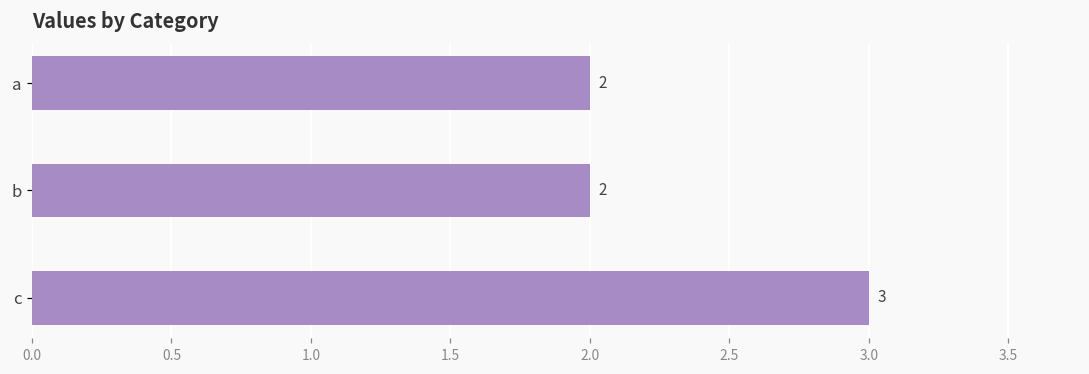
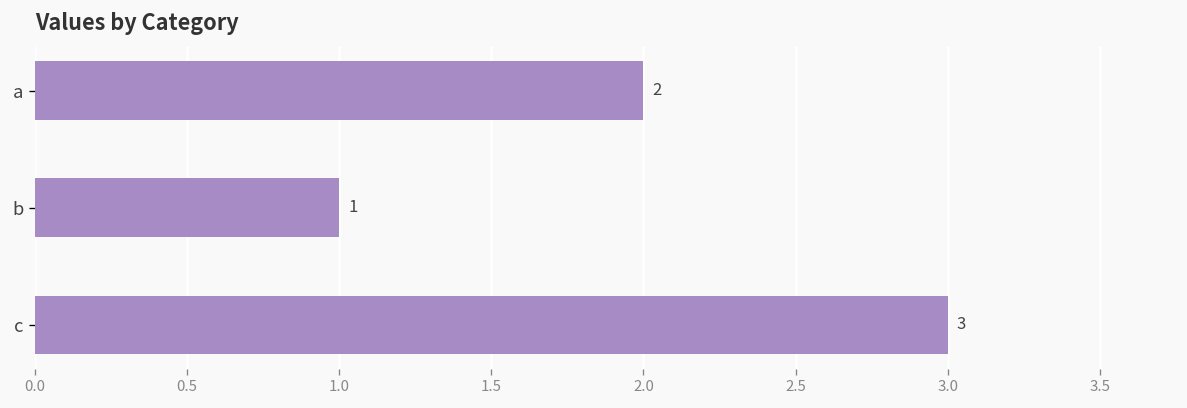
b: 2 -> 1
